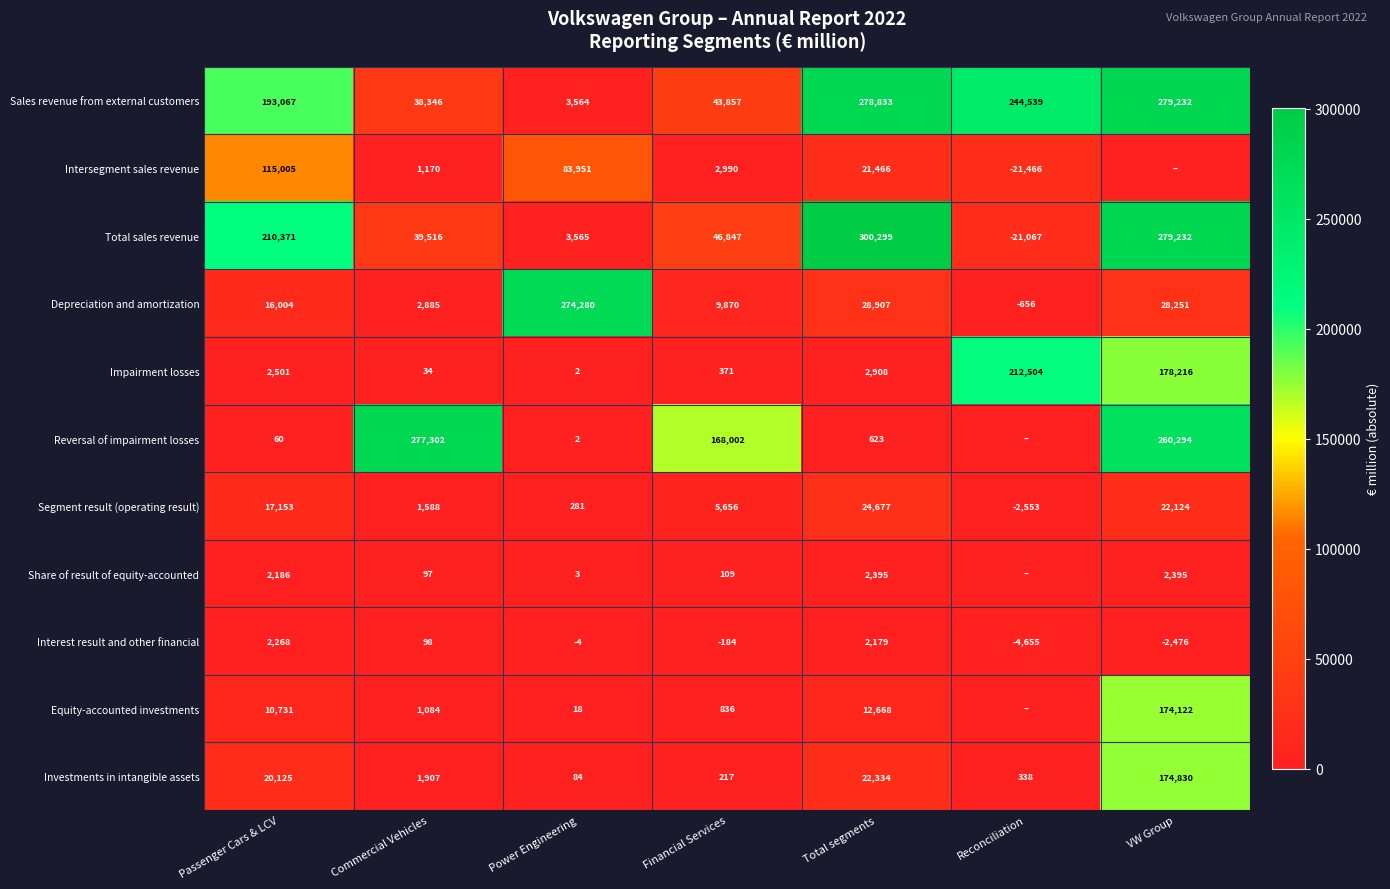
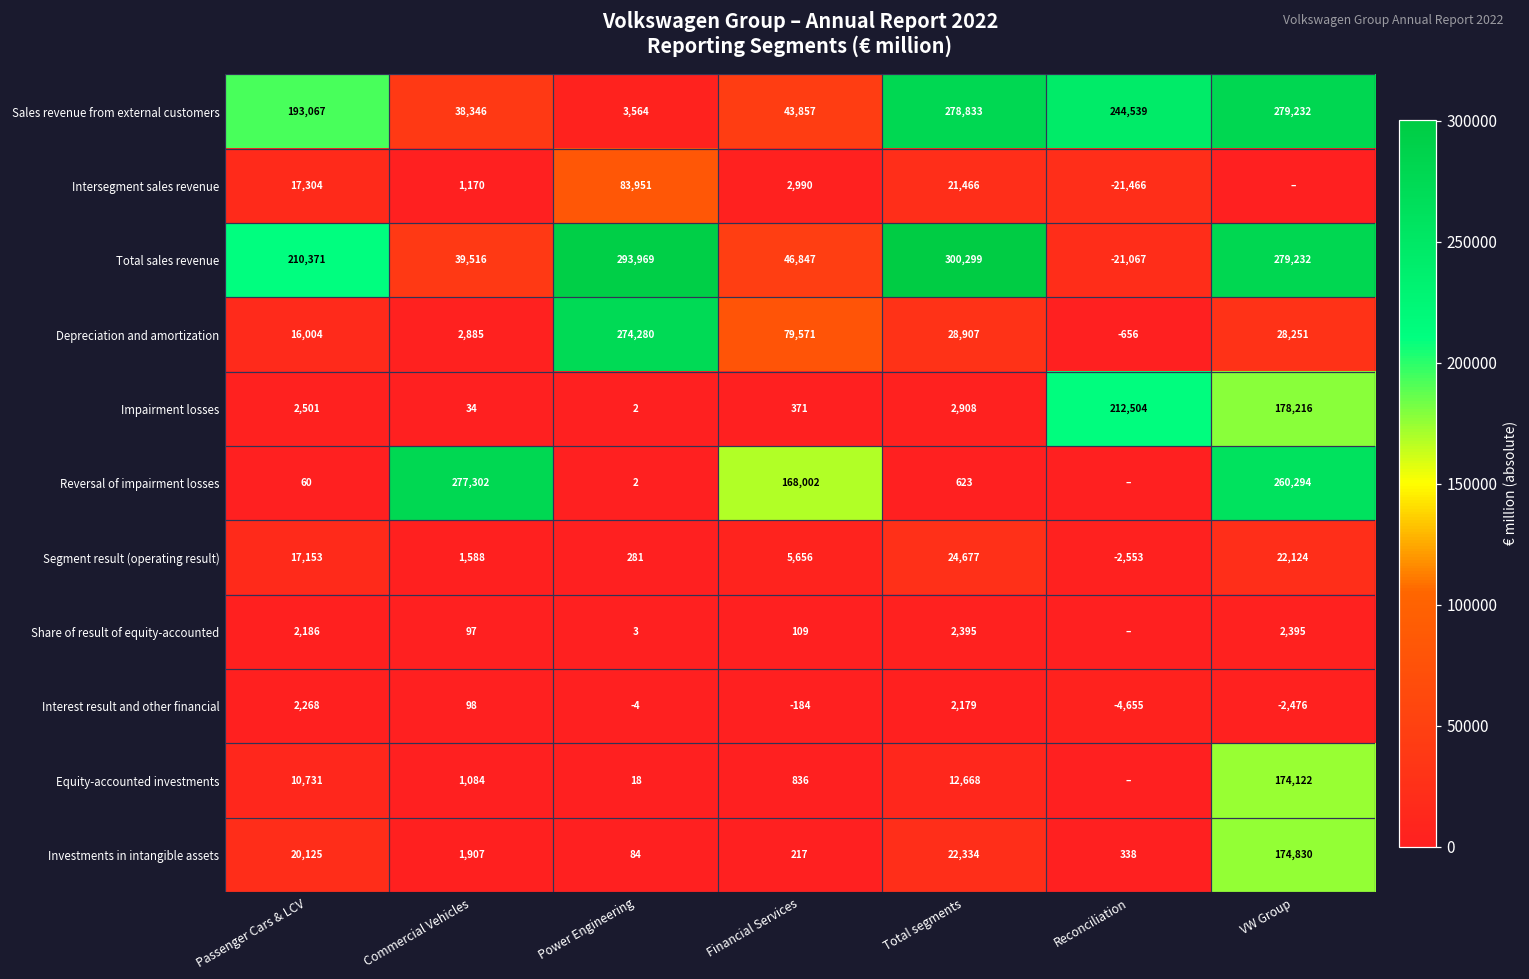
Intersegment sales revenue, Passenger Cars & LCV: 115,005 -> 17,304
Total sales revenue, Power Engineering: 3,565 -> 293,969
Depreciation and amortization, Financial Services: 9,870 -> 79,571
